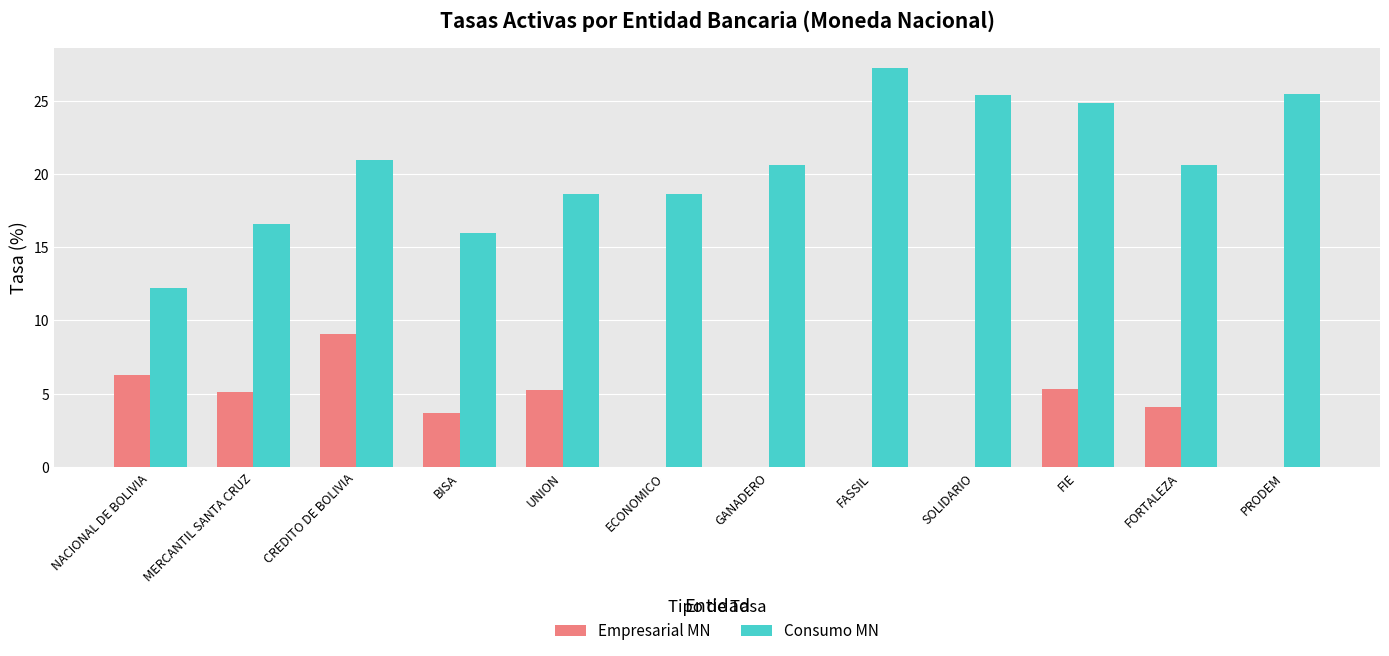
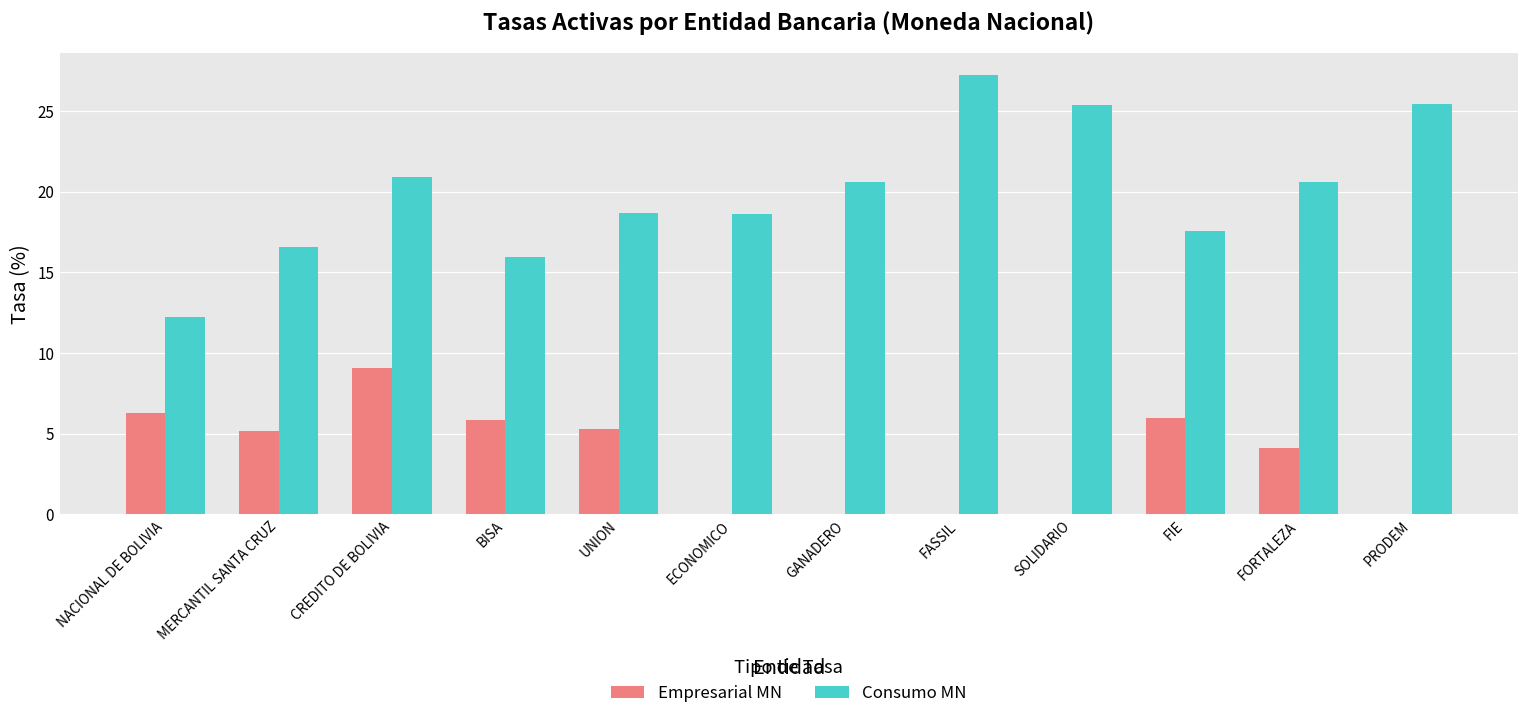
Empresarial MN, BISA: 3.7 -> 5.8
Empresarial MN, FIE: 5.4 -> 5.9
Consumo MN, FIE: 24.8 -> 17.5
